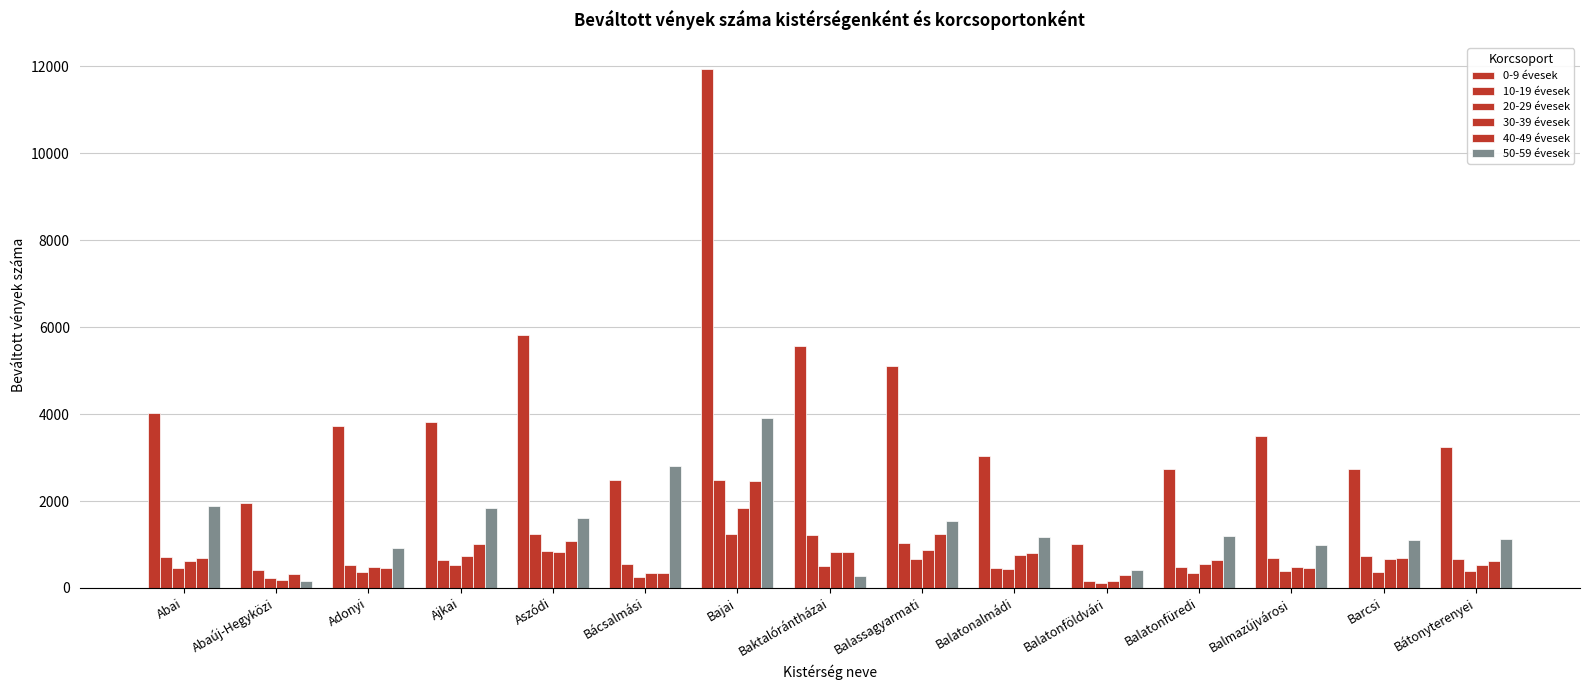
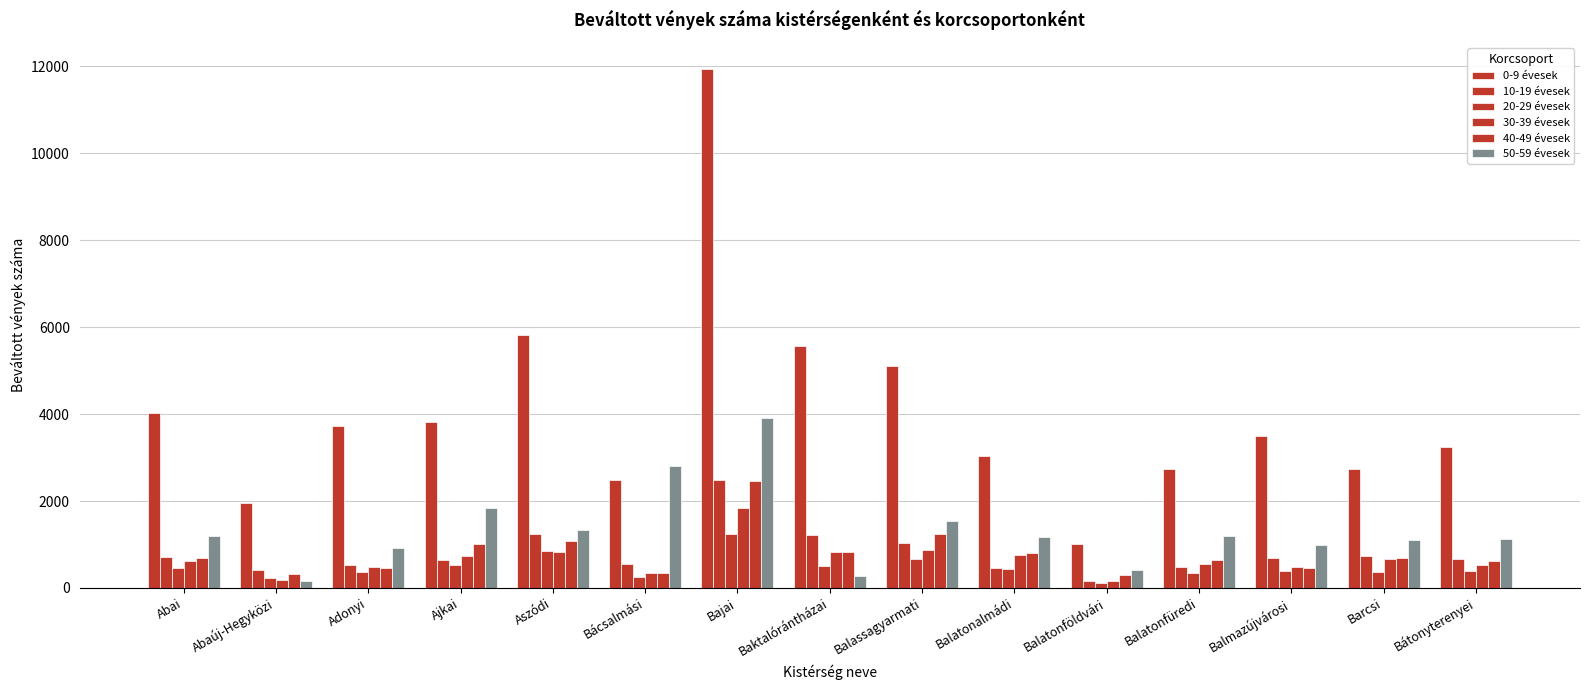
50-59 évesek, Abai: 1900 -> 1200
50-59 évesek, Aszódi: 1600 -> 1300
